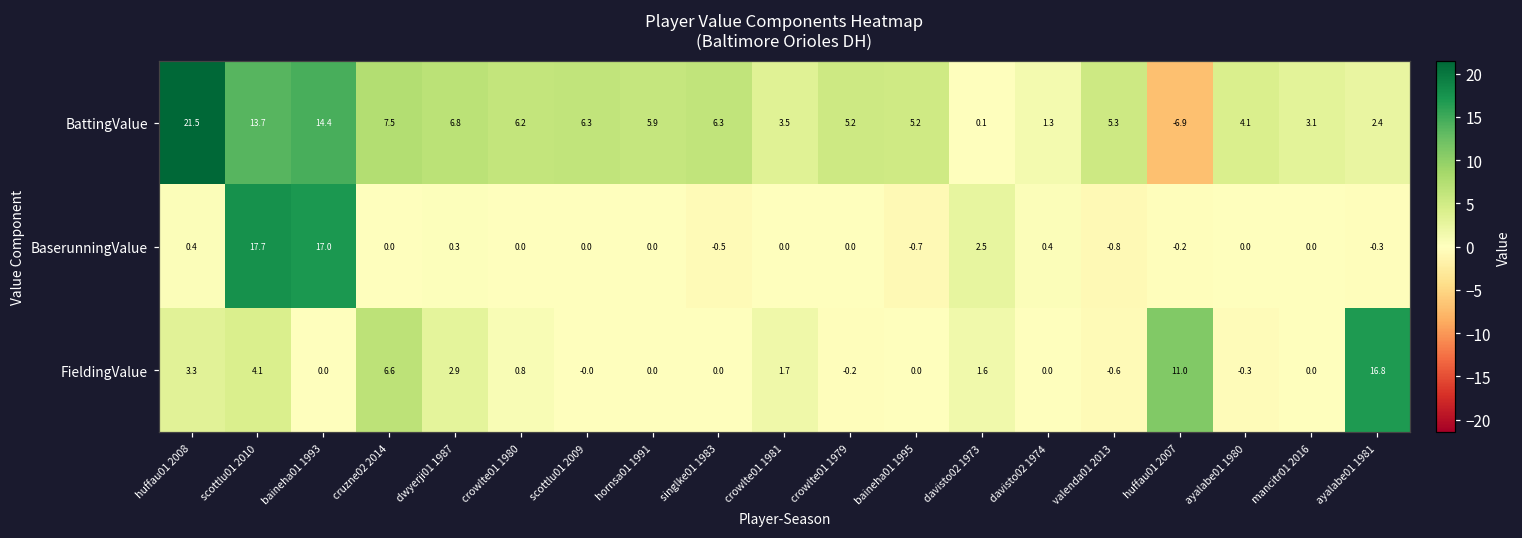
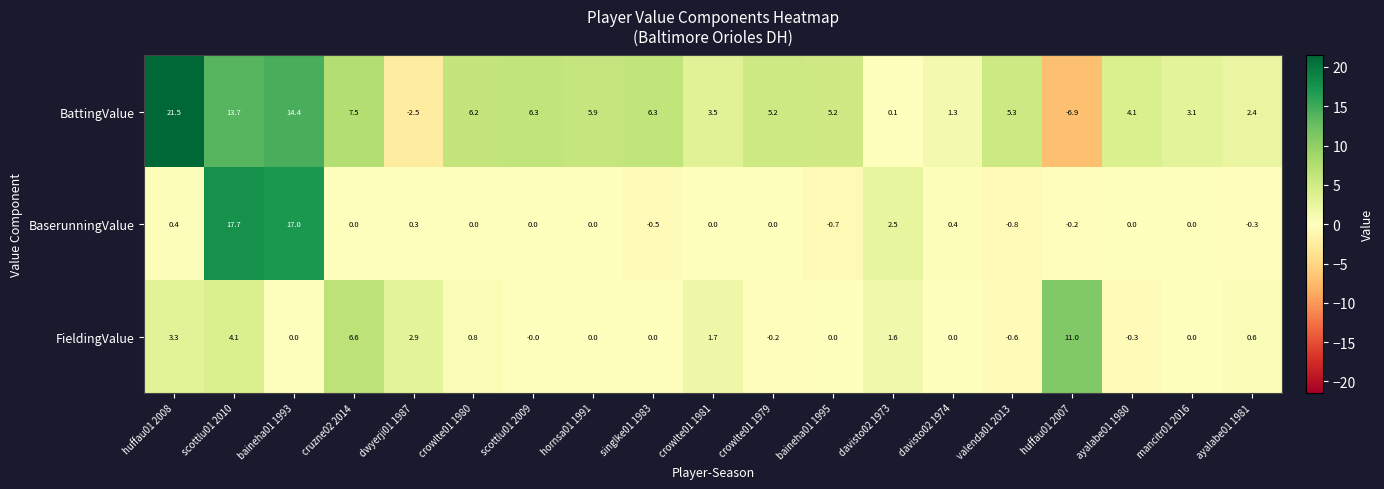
BattingValue, dwyerji01 1987: 6.8 -> -2.5
FieldingValue, ayalabe01 1981: 16.8 -> 0.6
